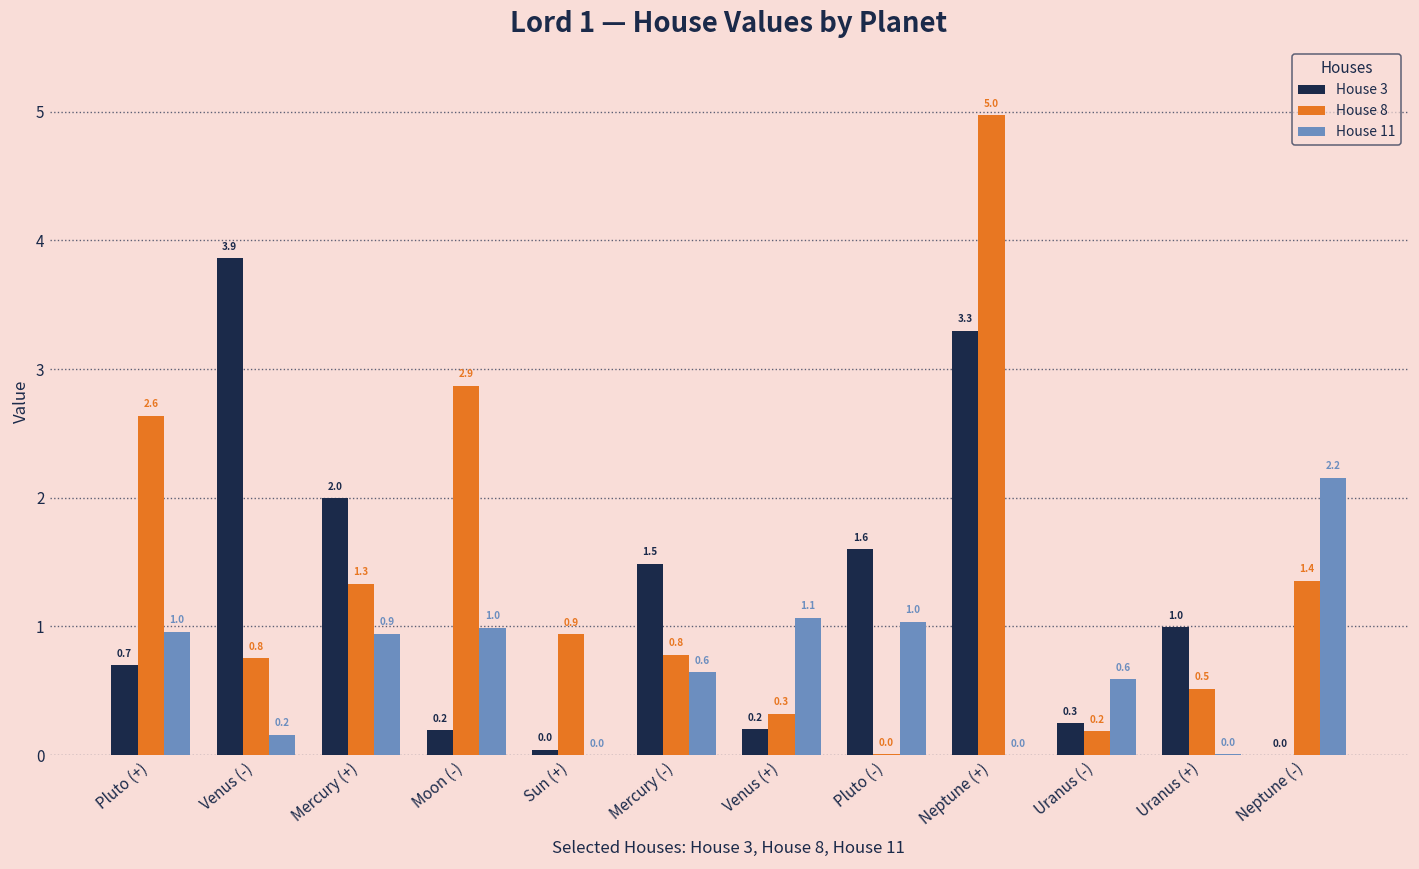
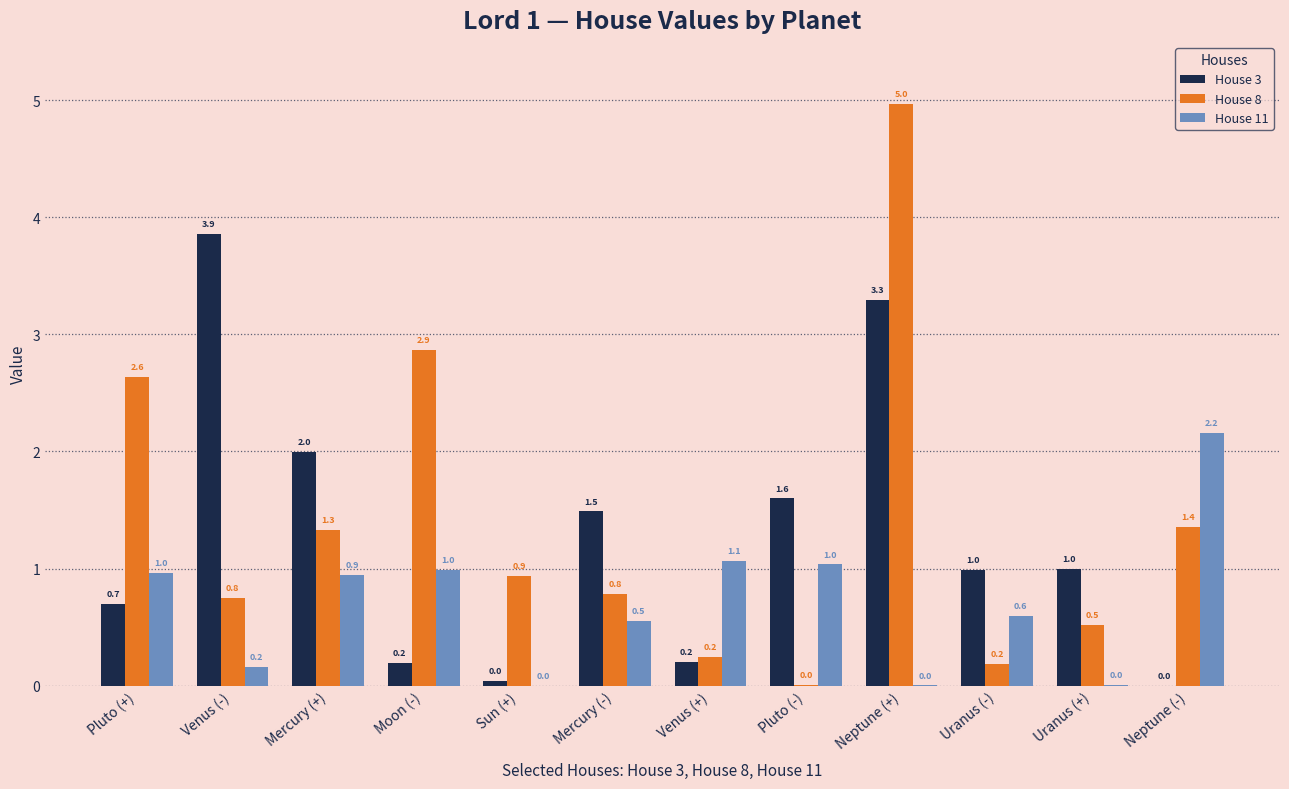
House 11, Mercury (-): 0.6 -> 0.5
House 8, Venus (+): 0.3 -> 0.2
House 3, Uranus (-): 0.3 -> 1.0
